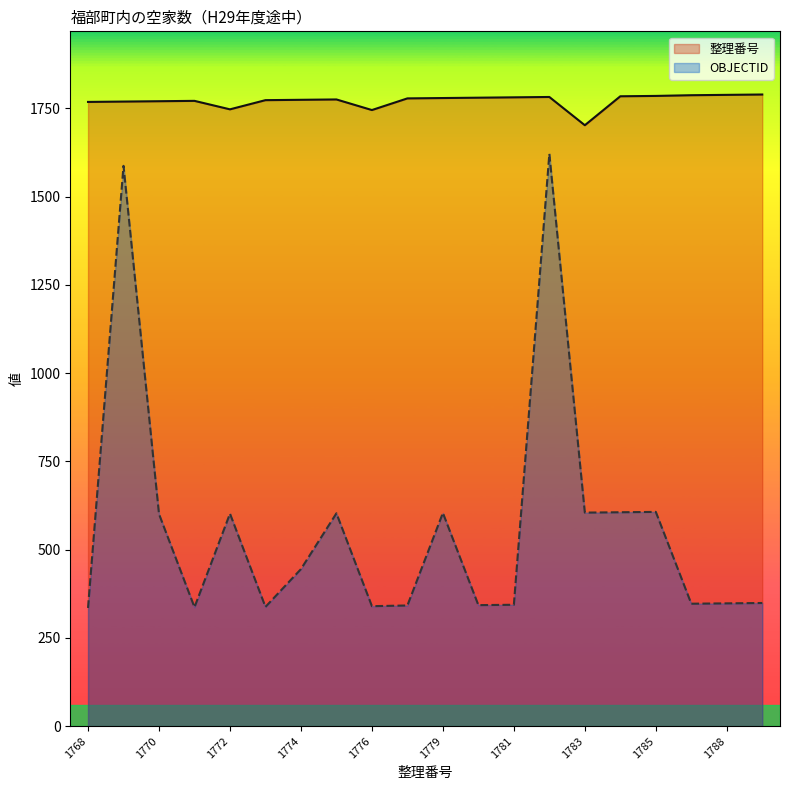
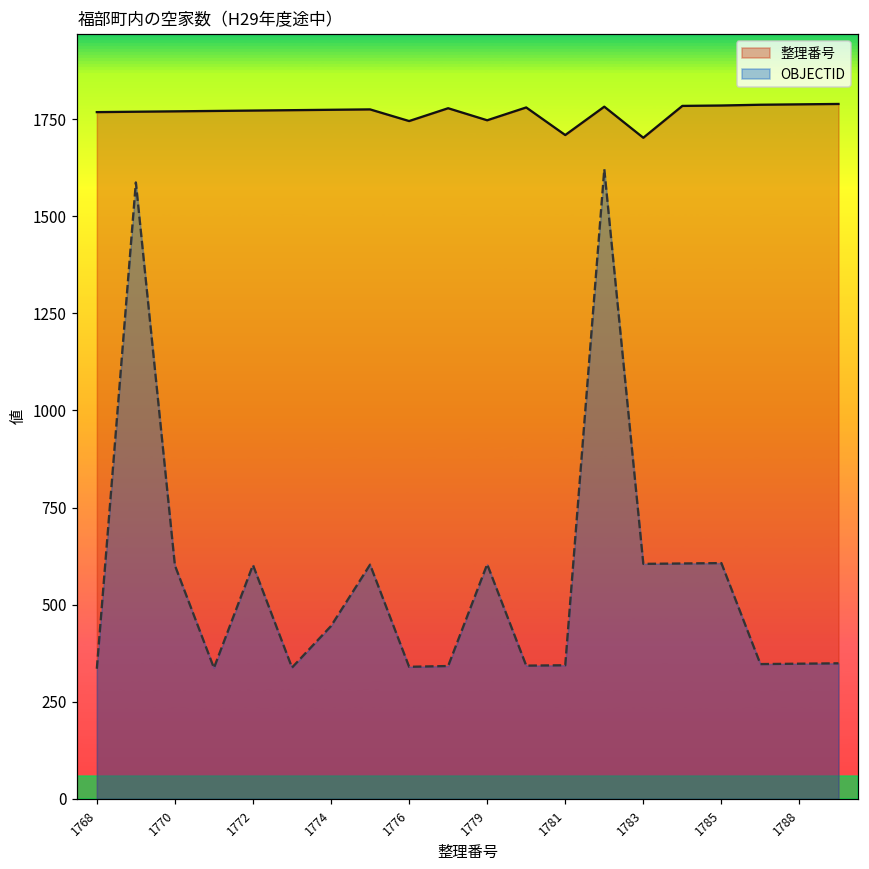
整理番号, 1772: 1750 -> 1770
整理番号, 1779: 1780 -> 1750
整理番号, 1781: 1780 -> 1710
